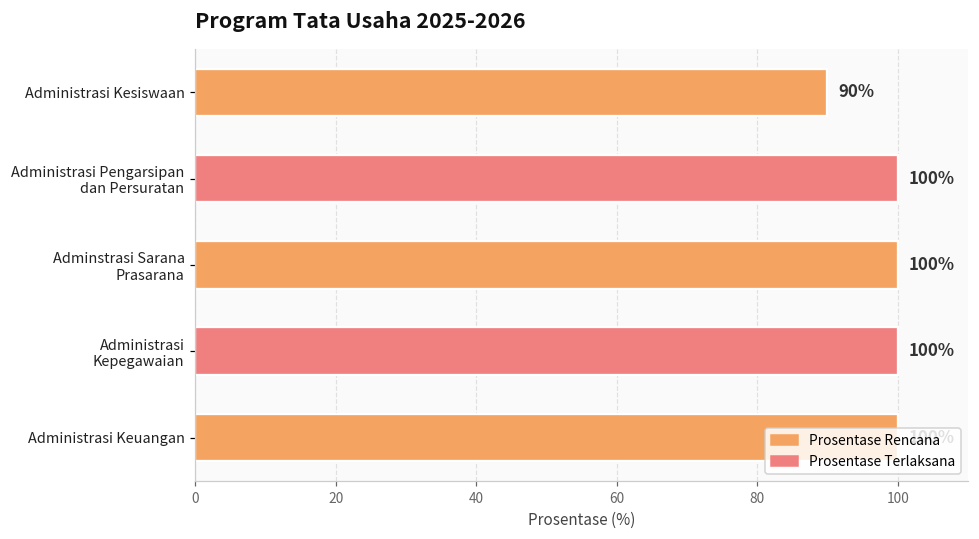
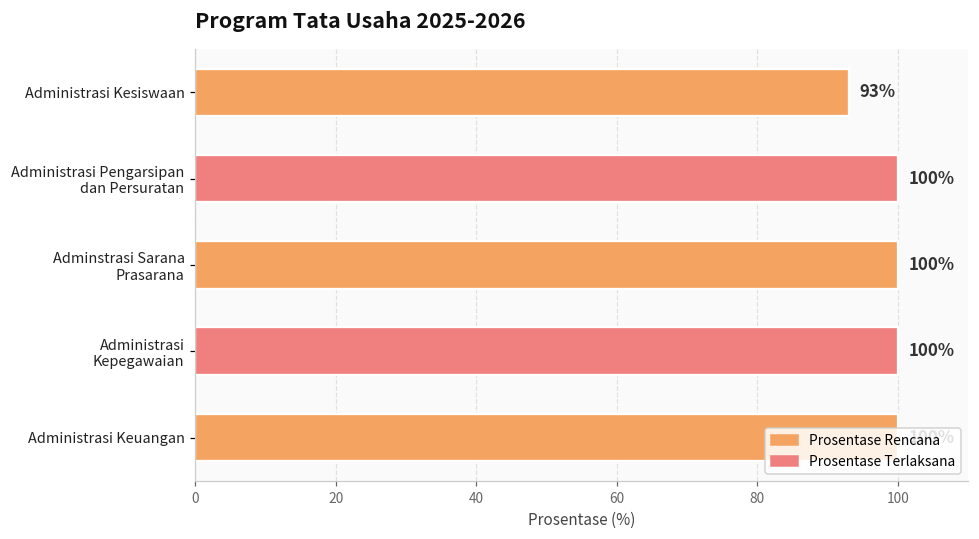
Administrasi Kesiswaan: 90% -> 93%
